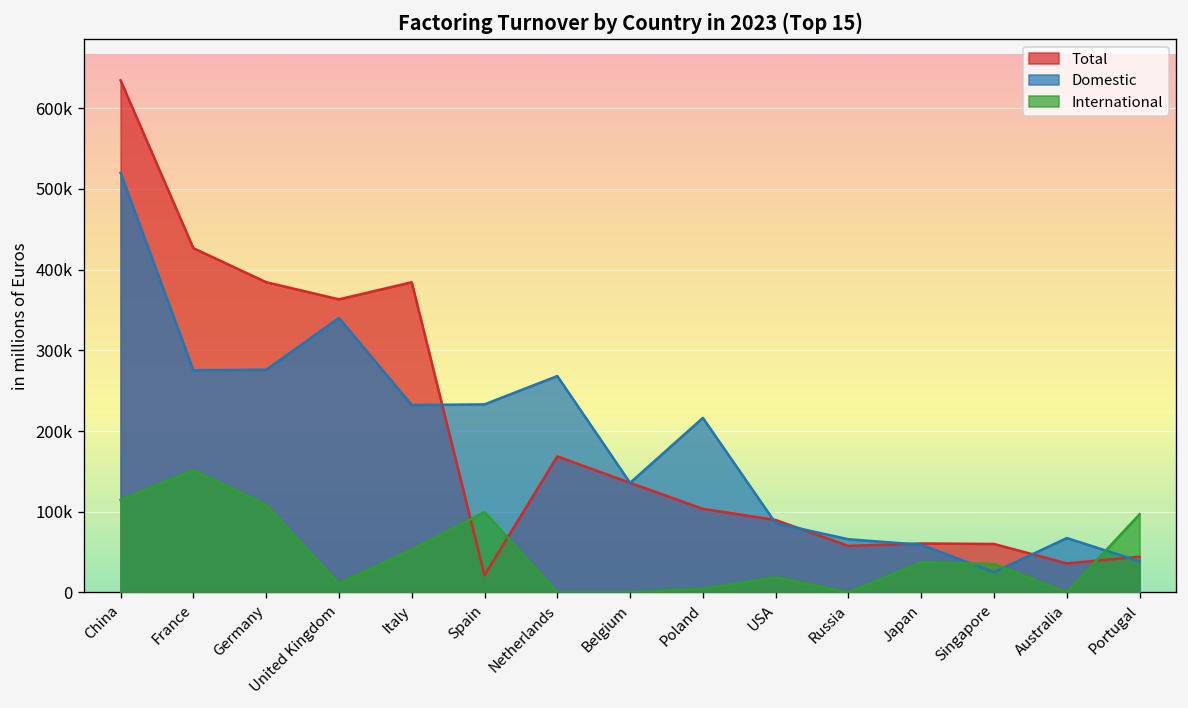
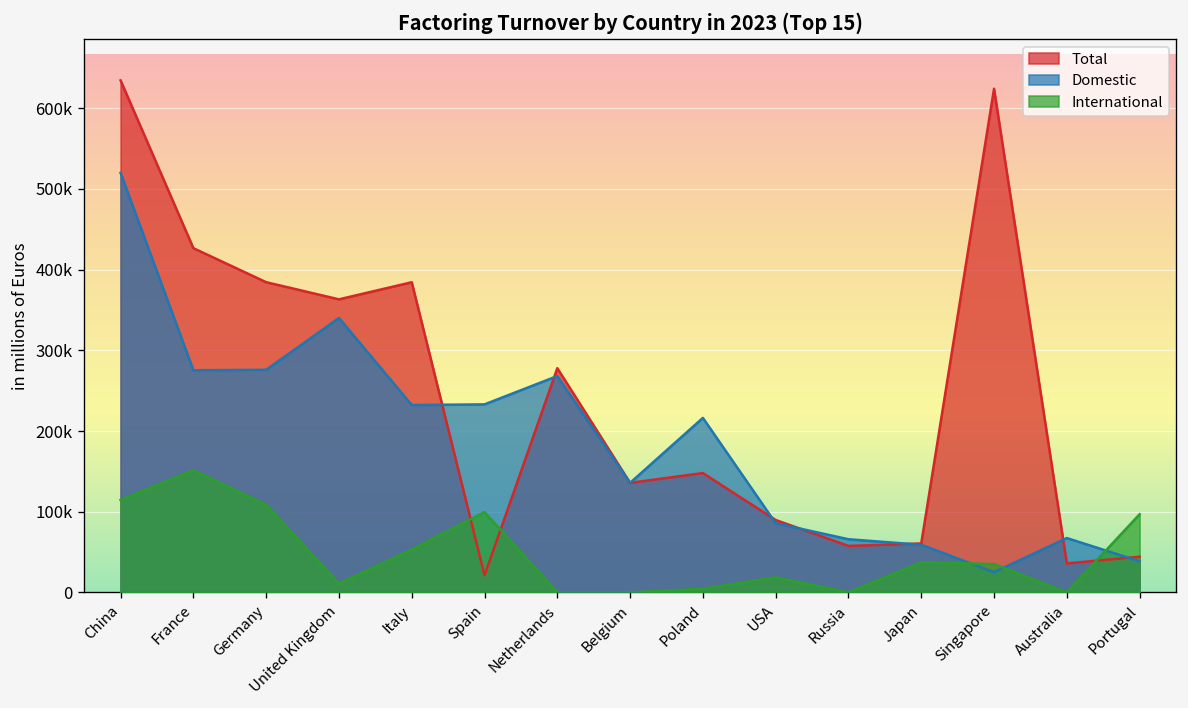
Total, Netherlands: 170000 -> 280000
Total, Poland: 100000 -> 150000
Total, Singapore: 60000 -> 620000
